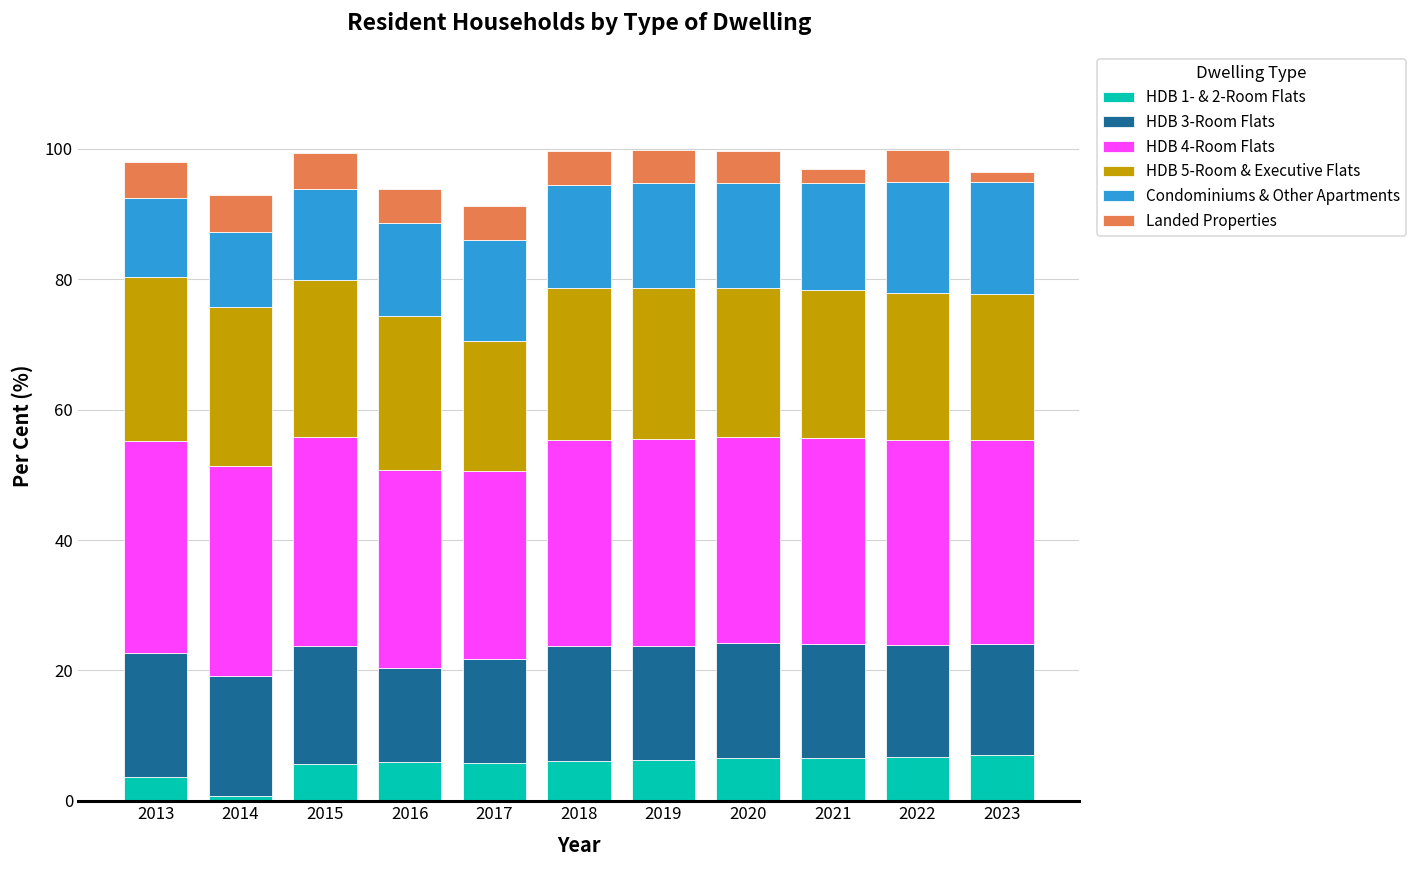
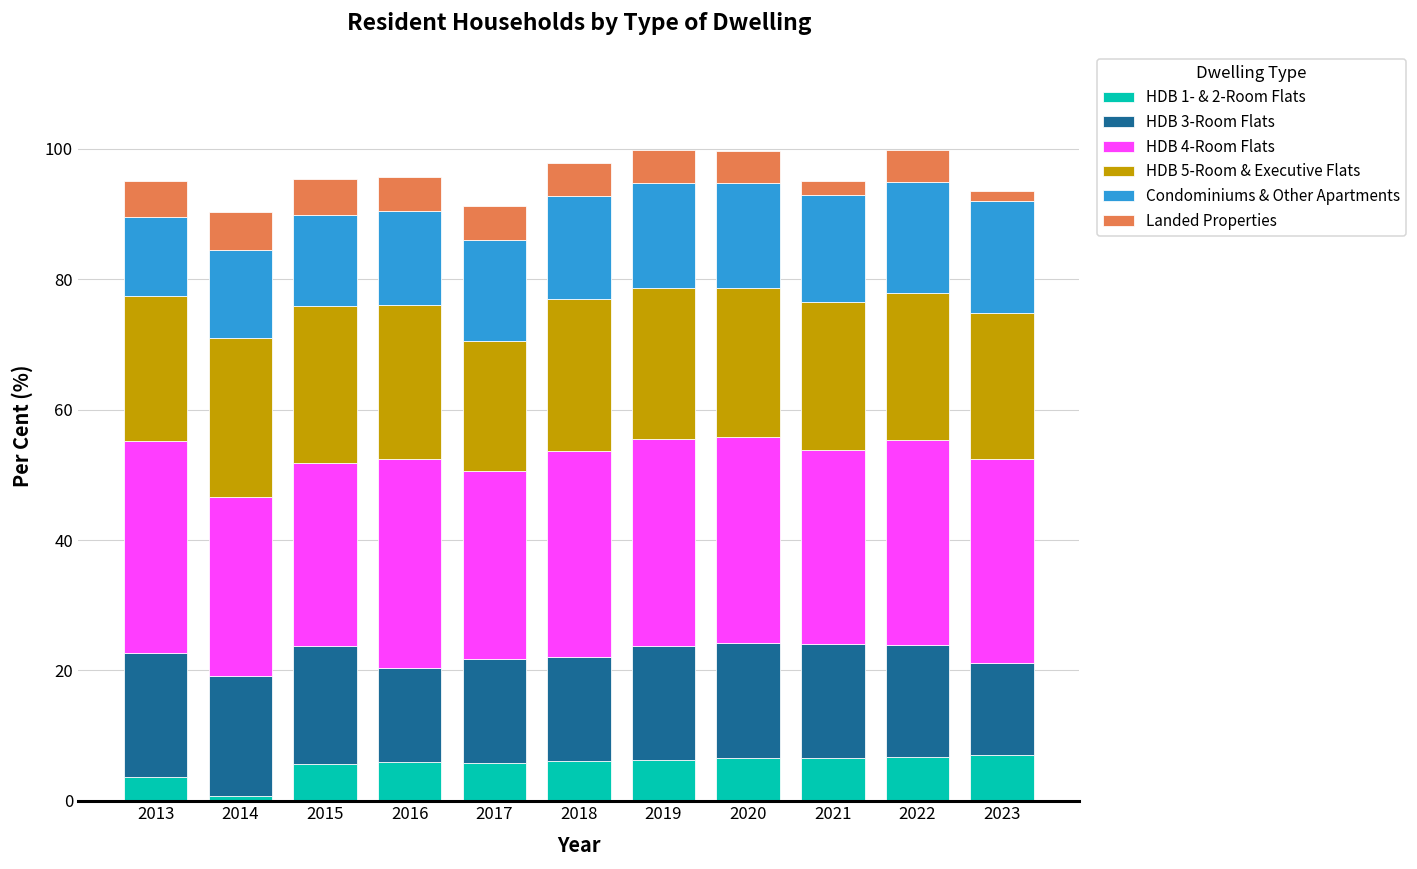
HDB 5-Room & Executive Flats, 2013: 25 -> 22
HDB 4-Room Flats, 2014: 32 -> 28
Condominiums & Other Apartments, 2014: 12 -> 14
HDB 4-Room Flats, 2015: 32 -> 28
HDB 4-Room Flats, 2016: 30 -> 32
HDB 3-Room Flats, 2018: 18 -> 16
HDB 4-Room Flats, 2021: 32 -> 30
HDB 3-Room Flats, 2023: 17 -> 14
